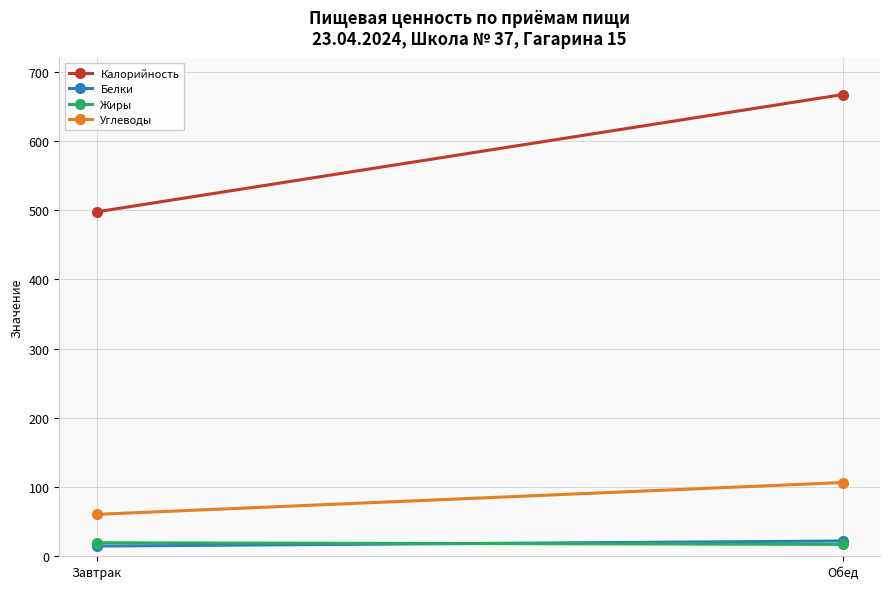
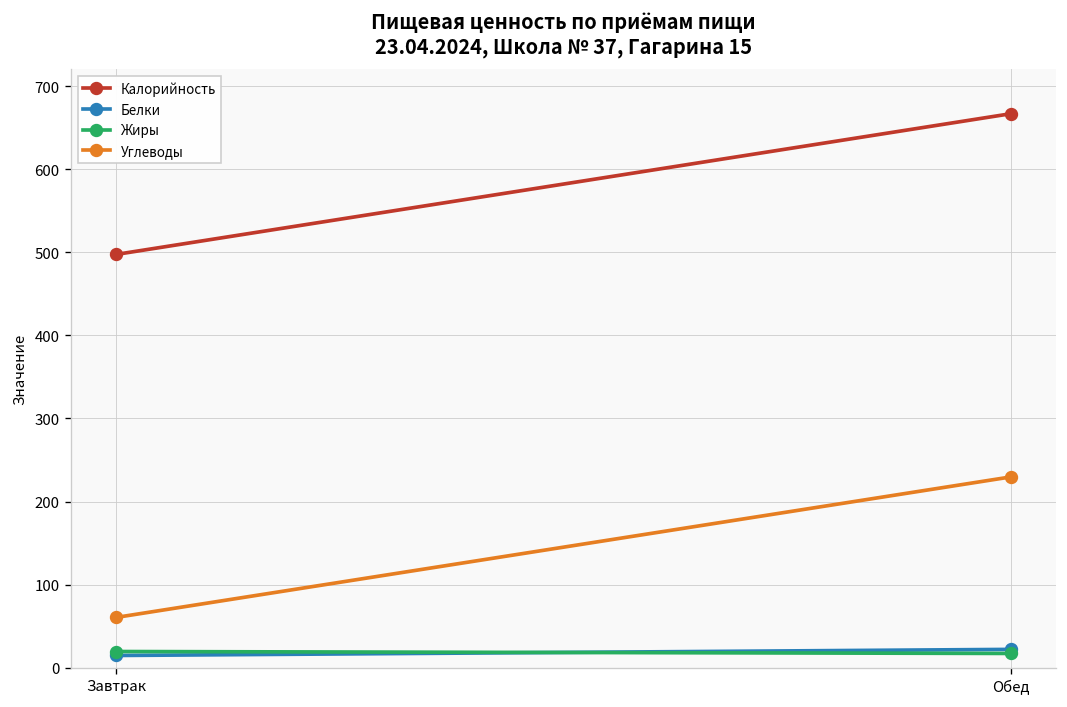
Углеводы, Обед: 110 -> 230
